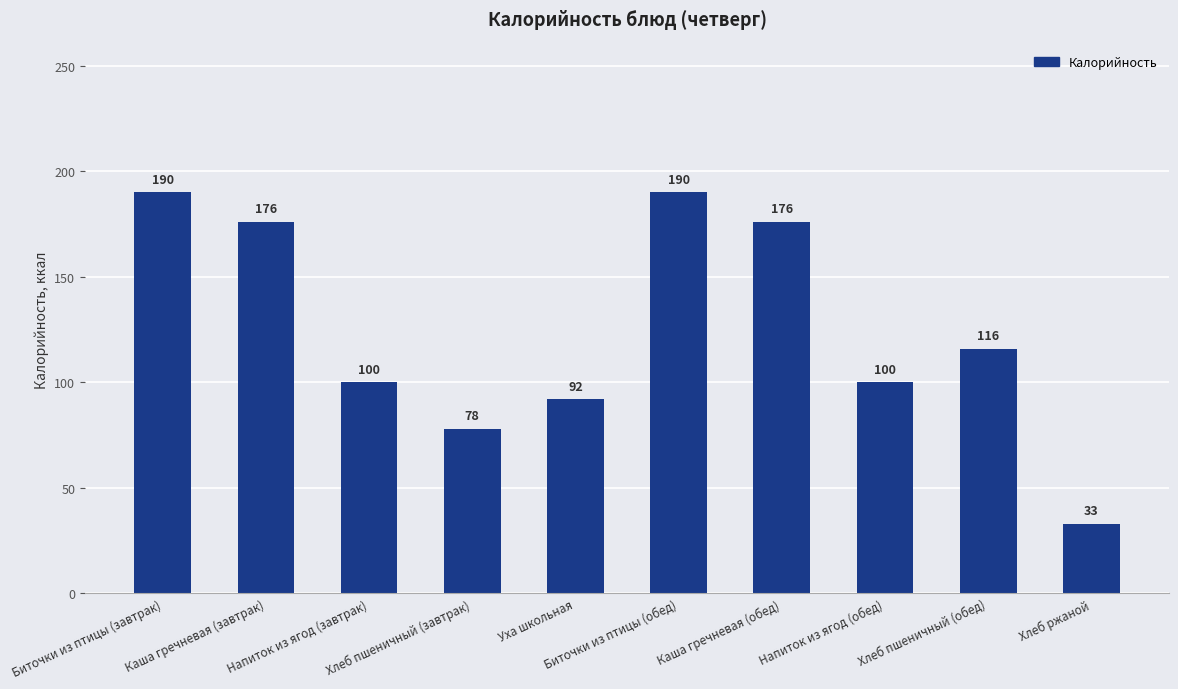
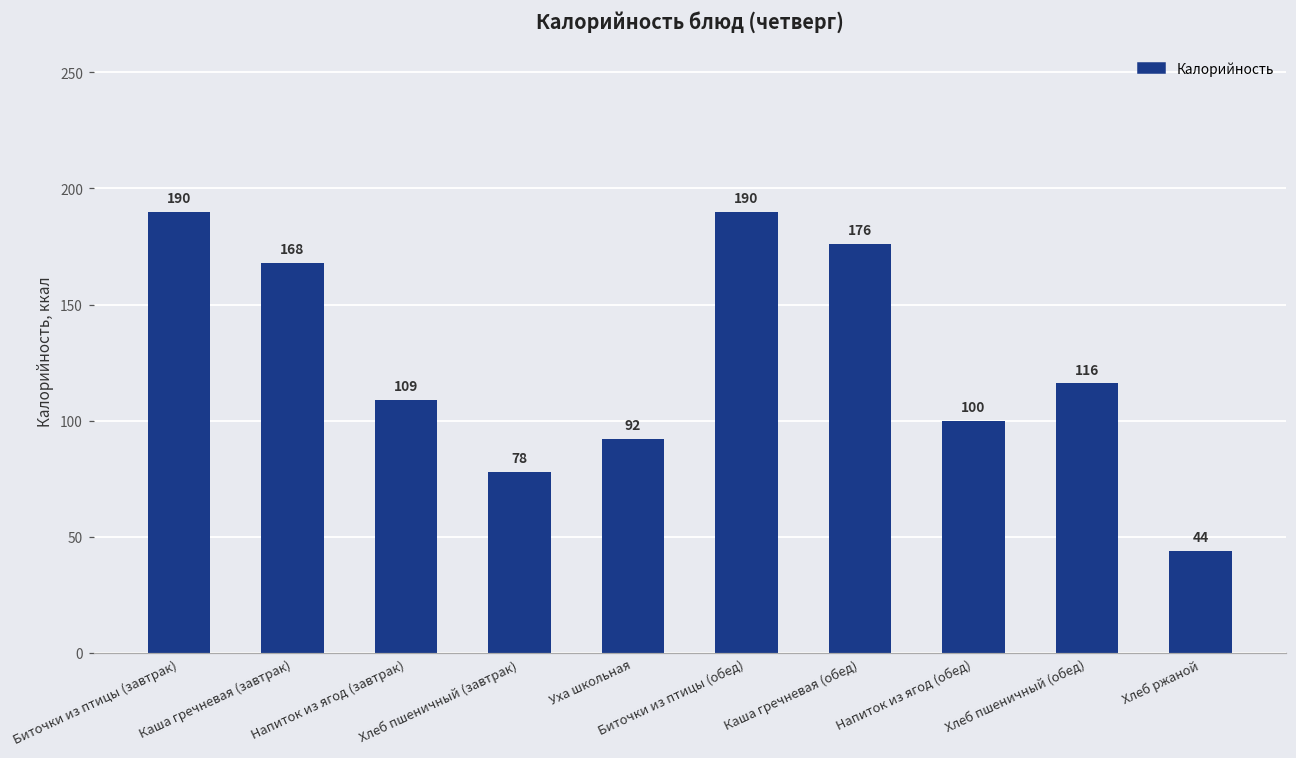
Каша гречневая (завтрак): 176 -> 168
Напиток из ягод (завтрак): 100 -> 109
Хлеб ржаной: 33 -> 44
